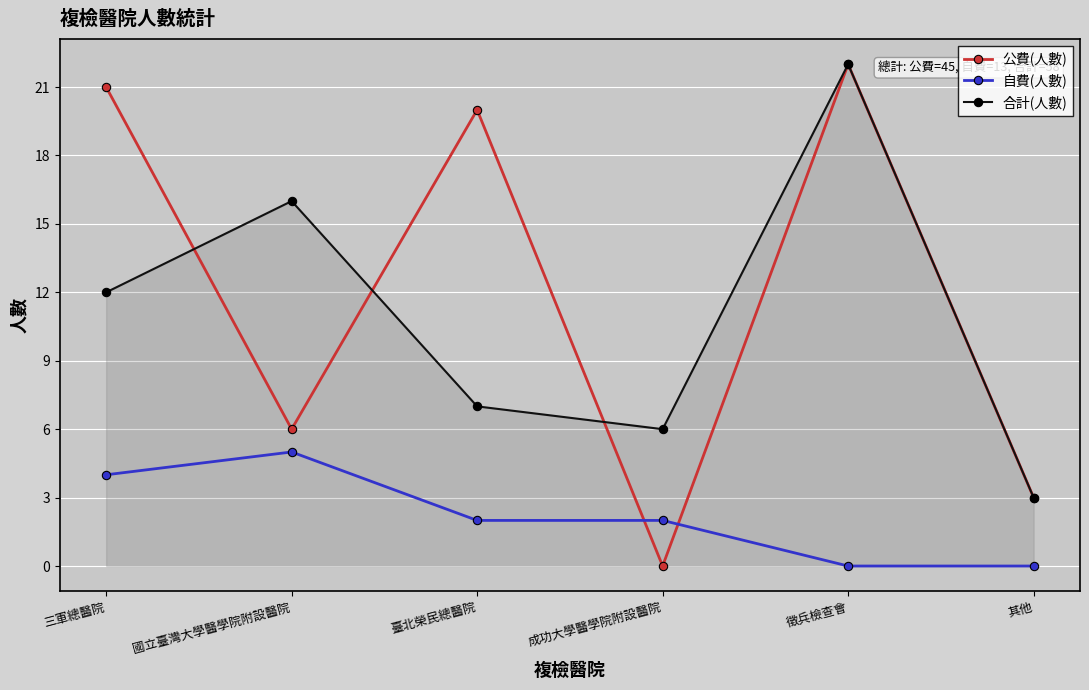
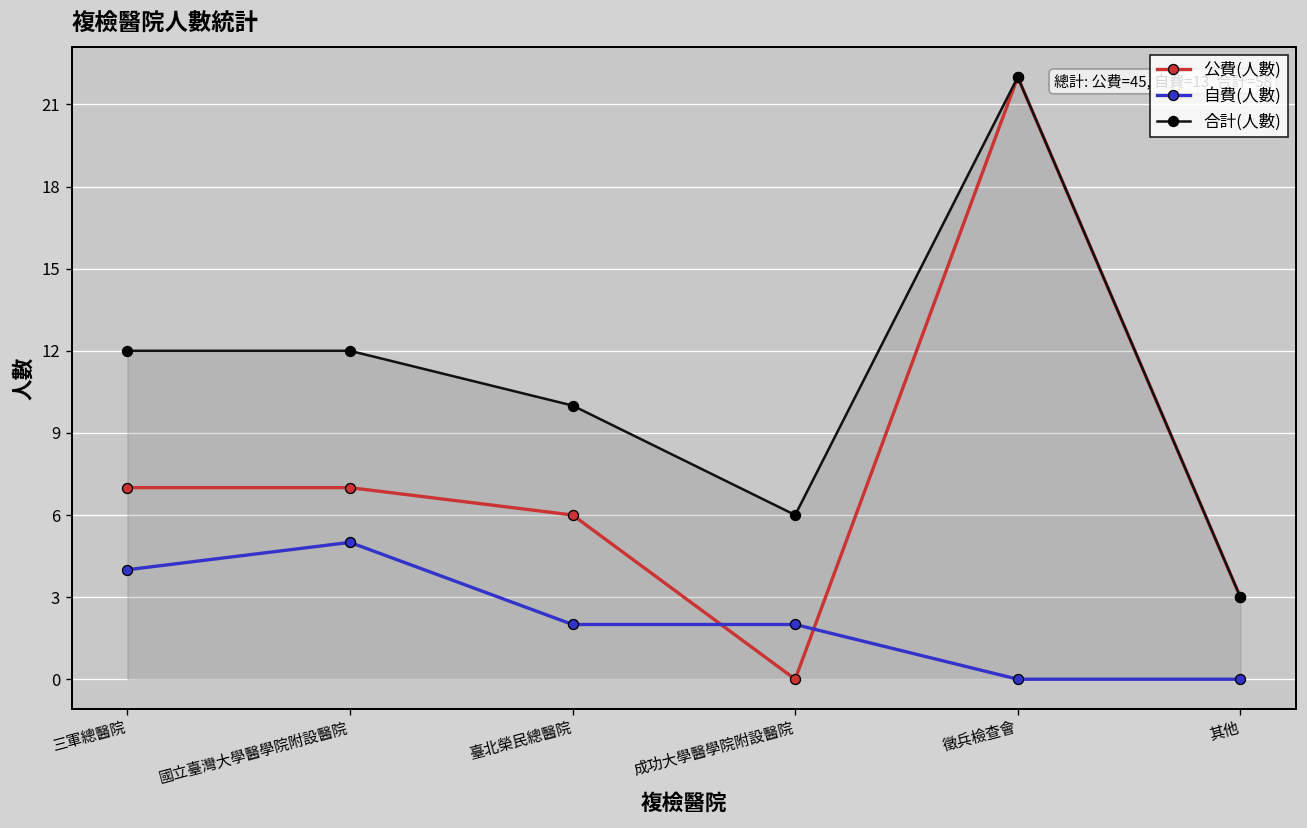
公費(人數), 三軍總醫院: 21 -> 7
公費(人數), 國立臺灣大學醫學院附設醫院: 6 -> 7
合計(人數), 國立臺灣大學醫學院附設醫院: 16 -> 12
公費(人數), 臺北榮民總醫院: 20 -> 6
合計(人數), 臺北榮民總醫院: 7 -> 10
